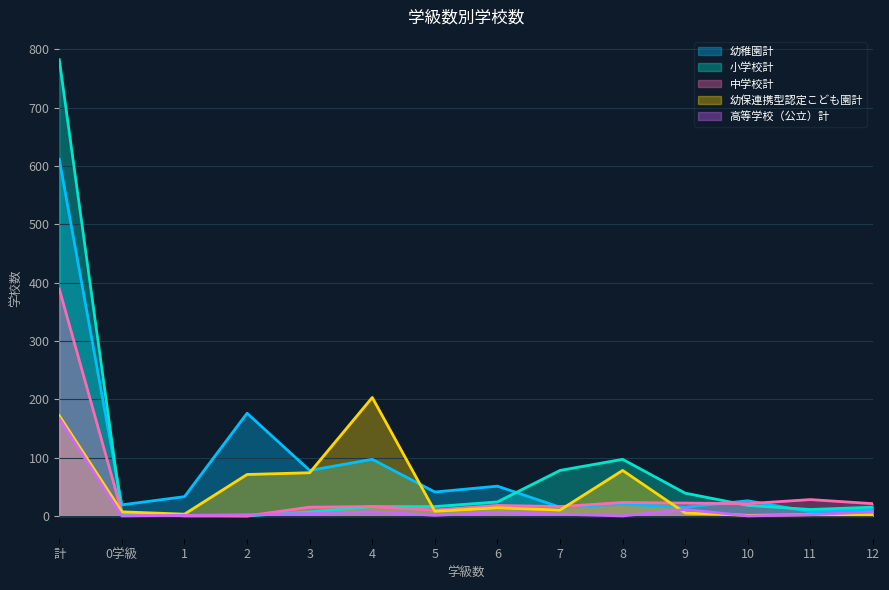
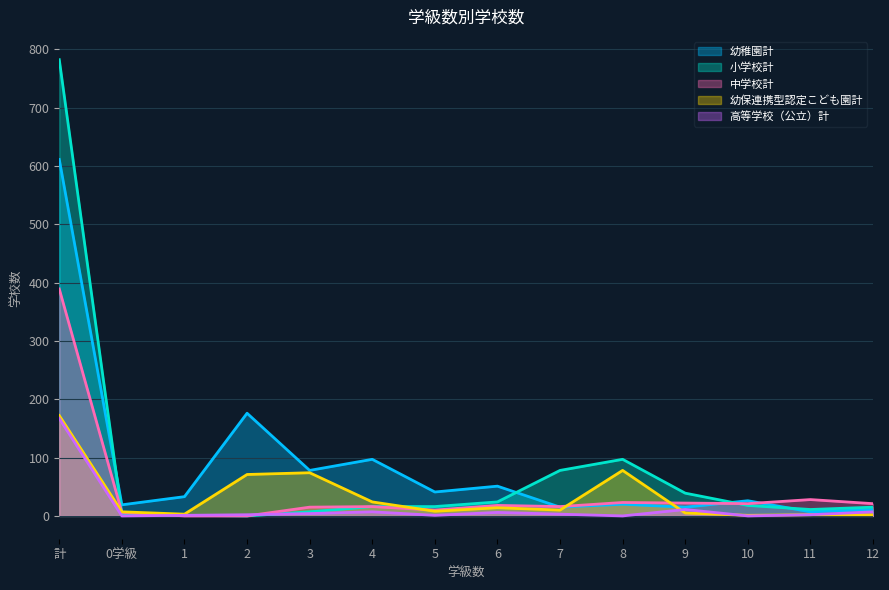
幼保連携型認定こども園計, 4: 200 -> 20
